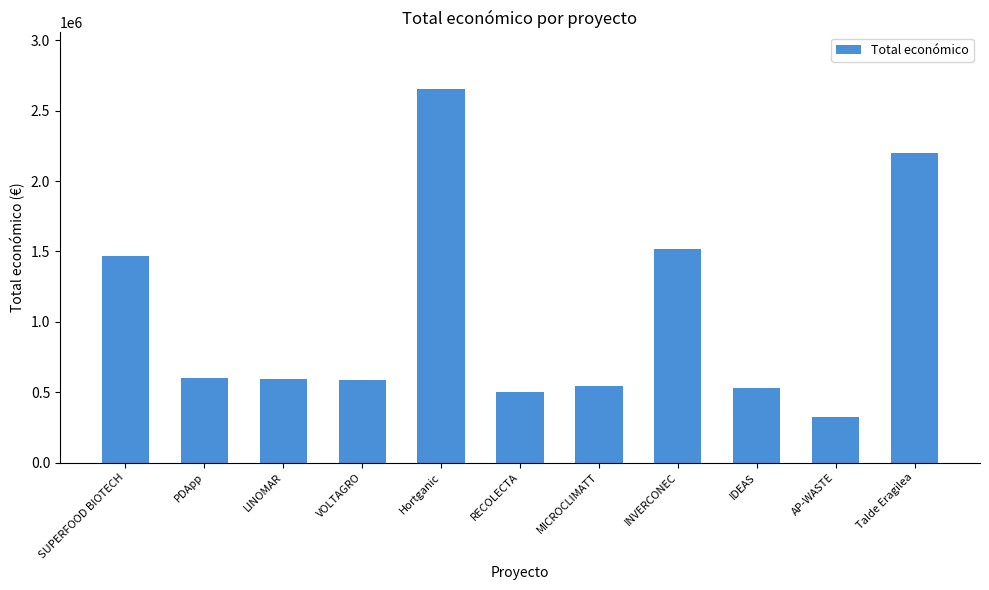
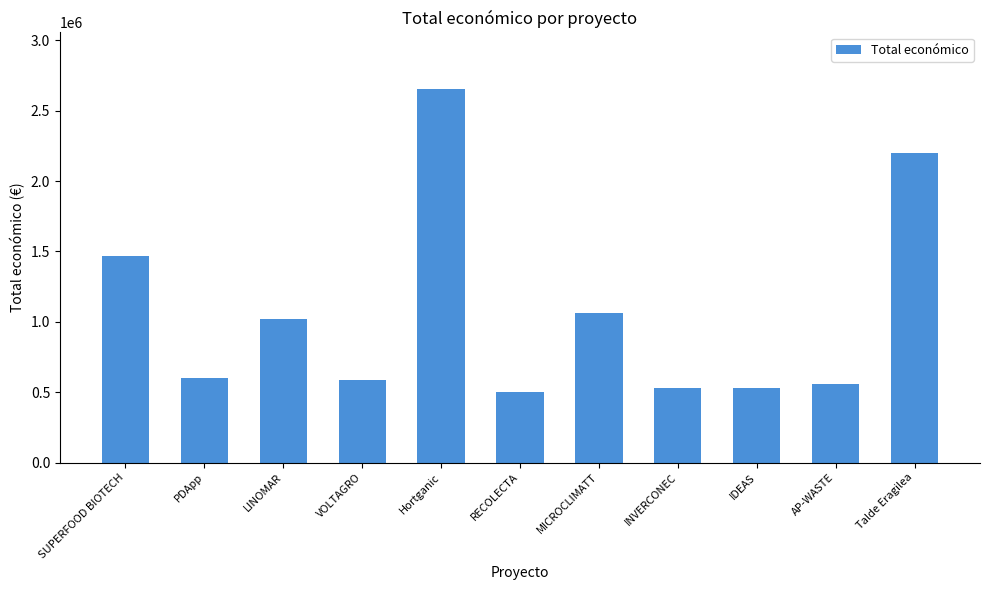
LINOMAR: 600000 -> 1020000
MICROCLIMATT: 540000 -> 1060000
INVERCONEC: 1520000 -> 530000
AP-WASTE: 320000 -> 560000
